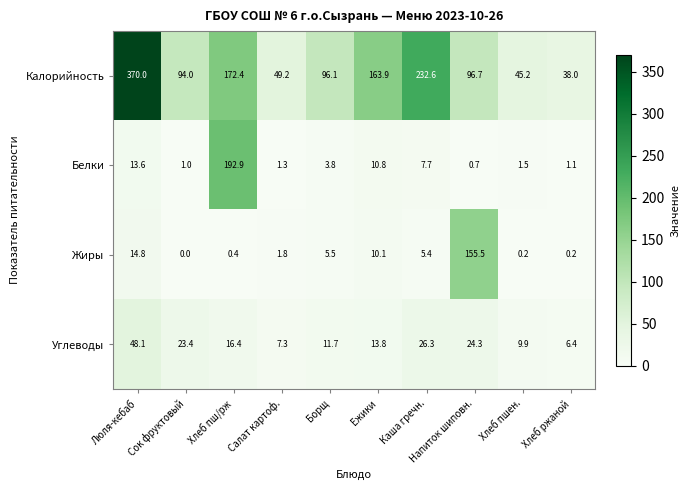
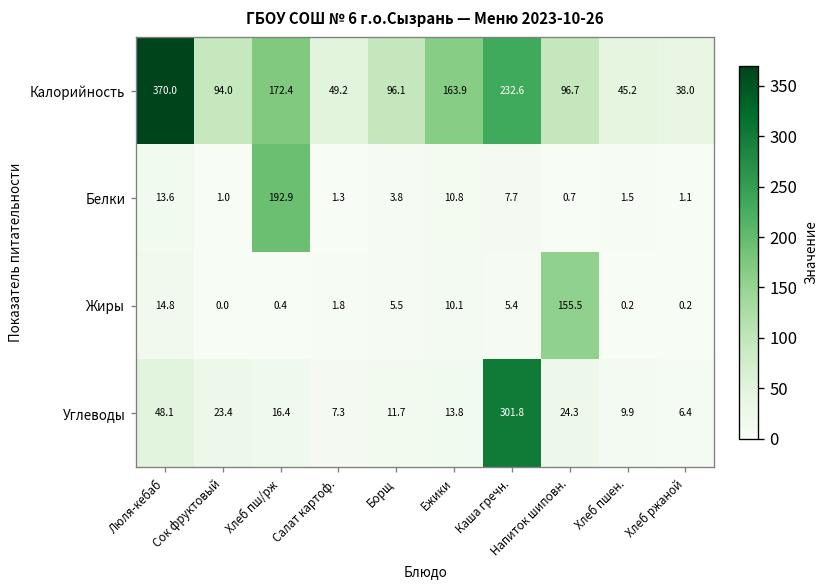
Углеводы, Каша гречн.: 26.3 -> 301.8
